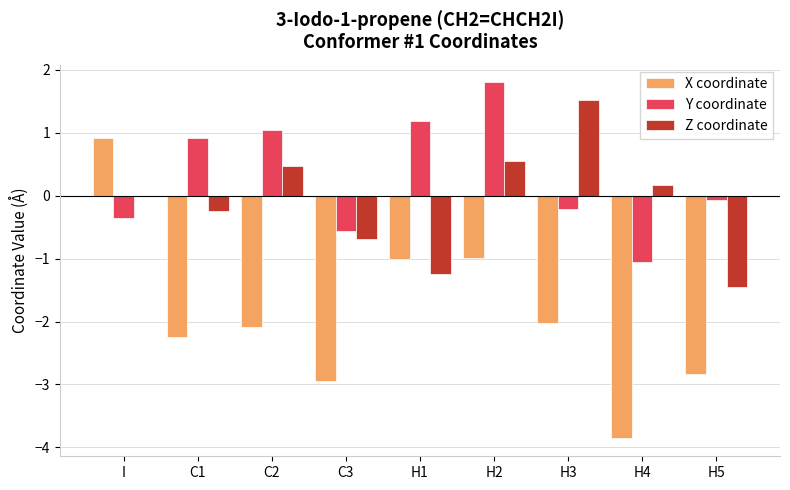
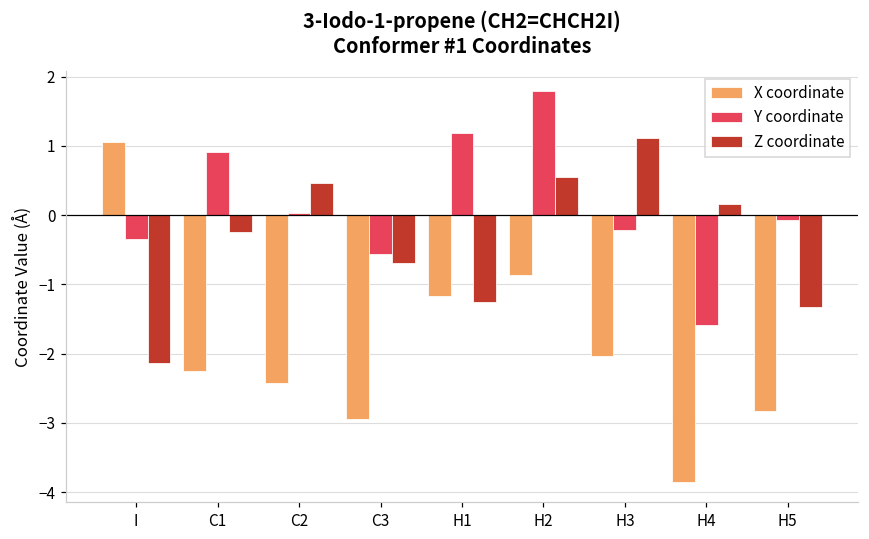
X coordinate, I: 0.9 -> 1.1
Z coordinate, I: 0.0 -> -2.1
X coordinate, C2: -2.1 -> -2.4
Y coordinate, C2: 1.0 -> 0.0
X coordinate, H1: -1.0 -> -1.2
X coordinate, H2: -1.0 -> -0.9
Z coordinate, H3: 1.5 -> 1.1
Y coordinate, H4: -1.1 -> -1.6
Z coordinate, H5: -1.5 -> -1.3
